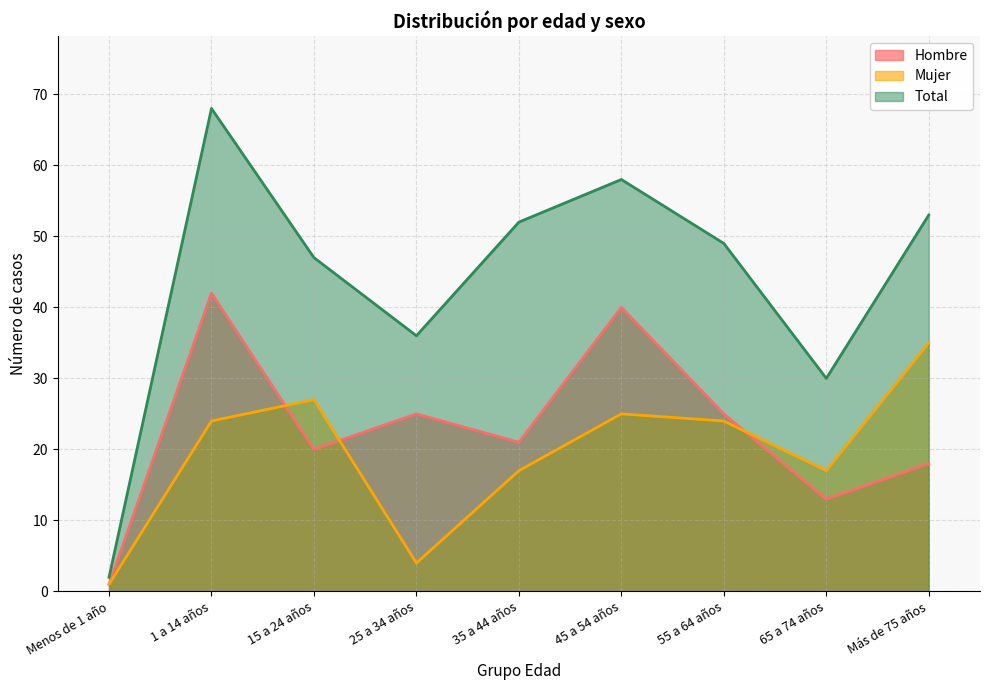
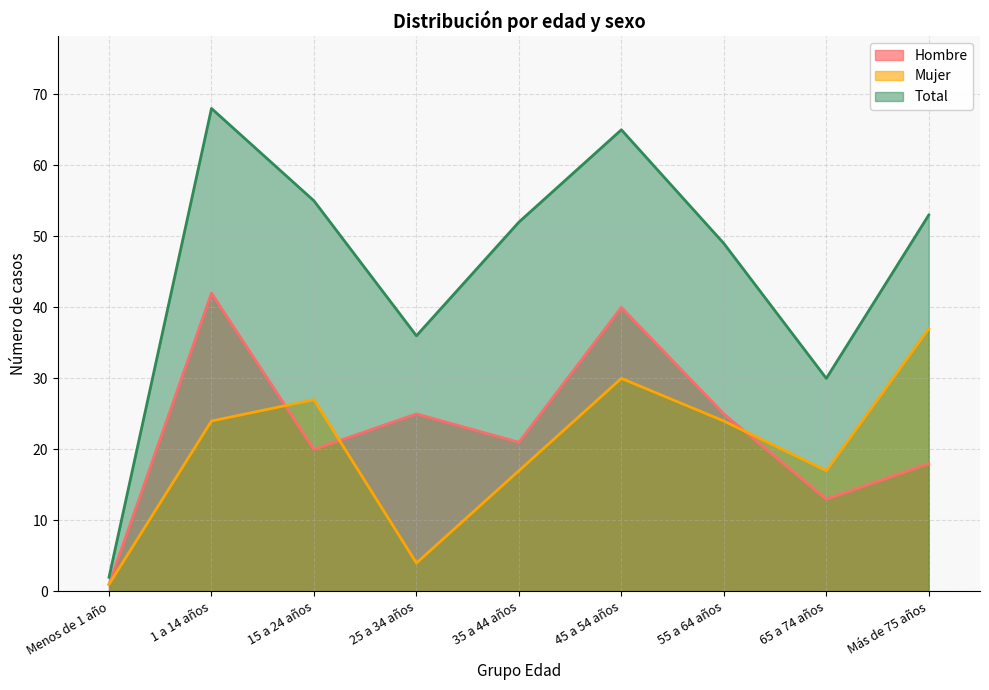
Total, 15 a 24 años: 47 -> 55
Mujer, 45 a 54 años: 25 -> 30
Total, 45 a 54 años: 58 -> 65
Mujer, Más de 75 años: 35 -> 37
